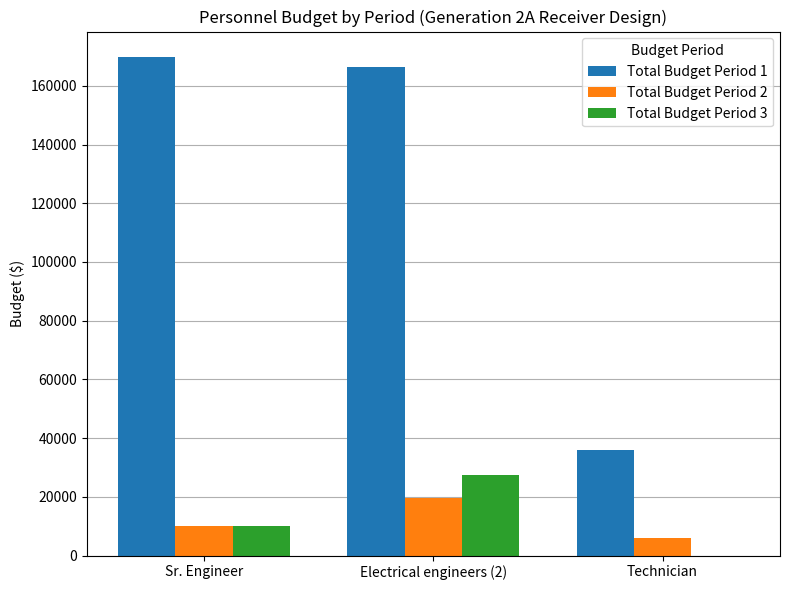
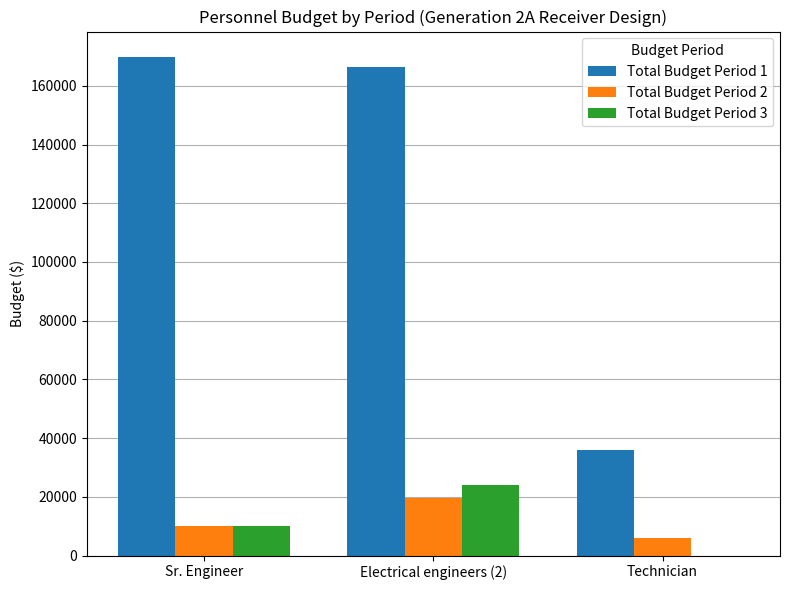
Total Budget Period 3, Electrical engineers (2): 28000 -> 24000
